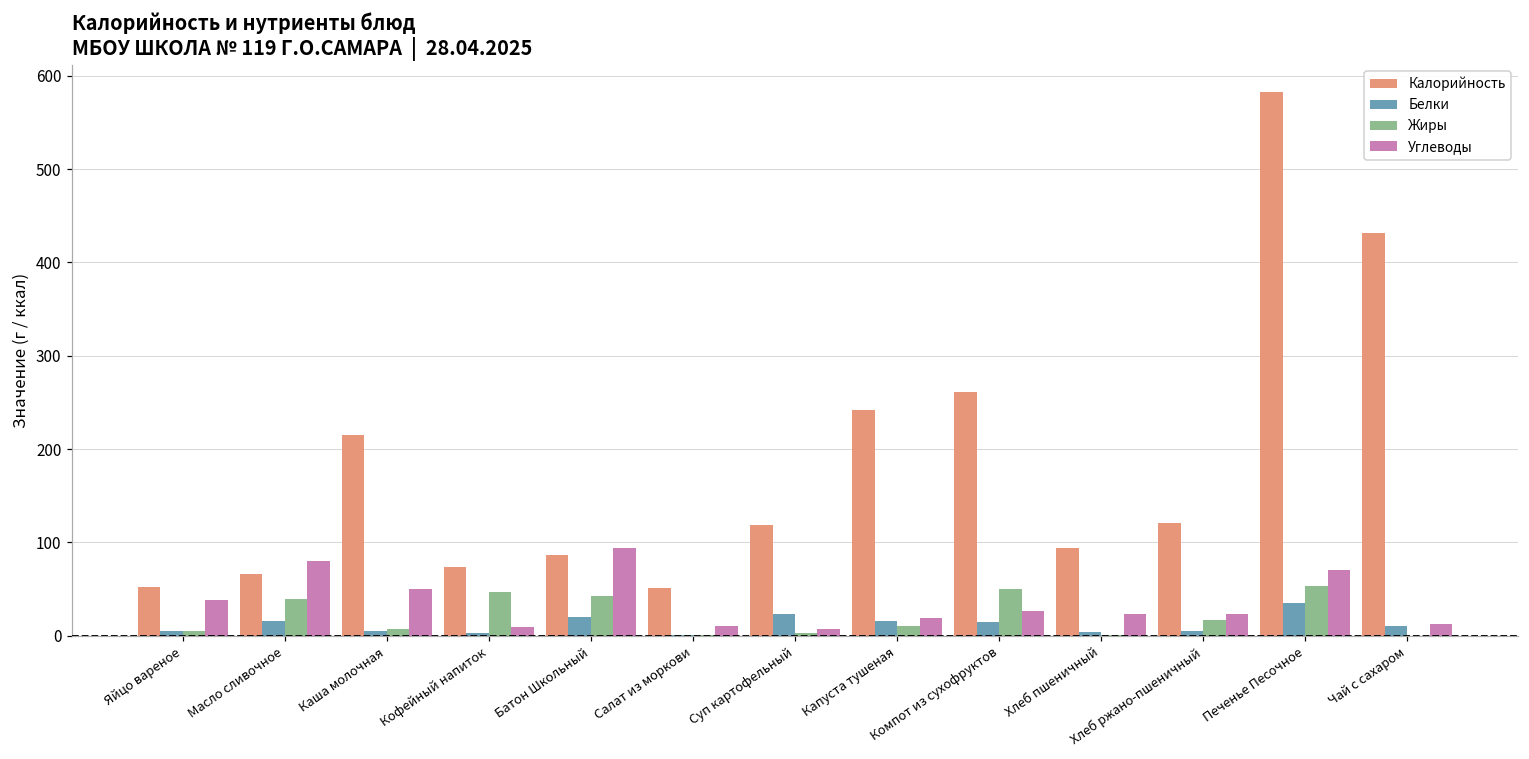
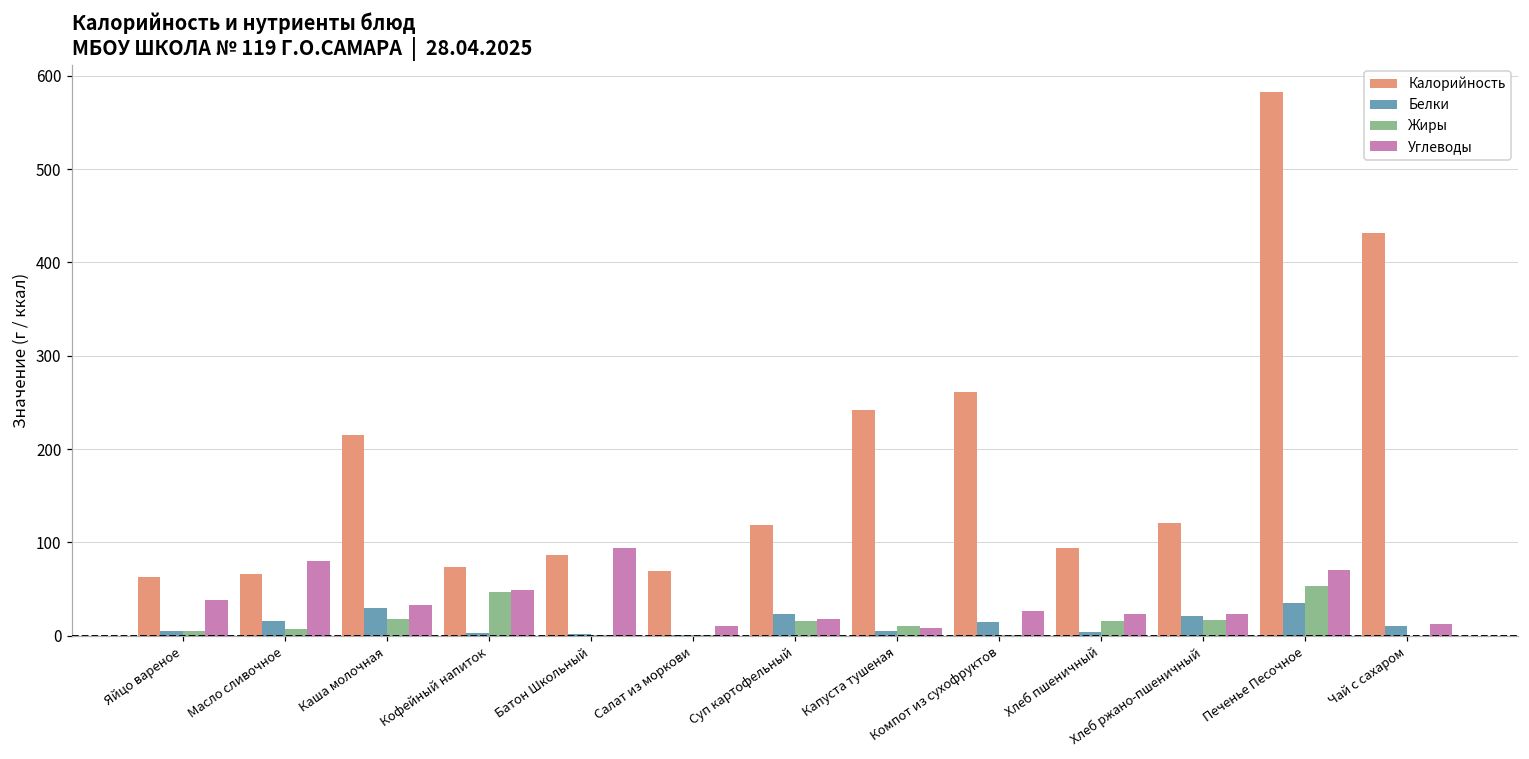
Калорийность, Яйцо вареное: 50 -> 60
Жиры, Масло сливочное: 40 -> 10
Белки, Каша молочная: 10 -> 30
Жиры, Каша молочная: 10 -> 20
Углеводы, Каша молочная: 50 -> 30
Углеводы, Кофейный напиток: 10 -> 50
Белки, Батон Школьный: 20 -> 0
Жиры, Батон Школьный: 40 -> 0
Калорийность, Салат из моркови: 50 -> 70
Жиры, Суп картофельный: 0 -> 20
Углеводы, Суп картофельный: 10 -> 20
Белки, Капуста тушеная: 20 -> 10
Углеводы, Капуста тушеная: 20 -> 10
Жиры, Компот из сухофруктов: 50 -> 0
Жиры, Хлеб пшеничный: 0 -> 20
Белки, Хлеб ржано-пшеничный: 0 -> 20
